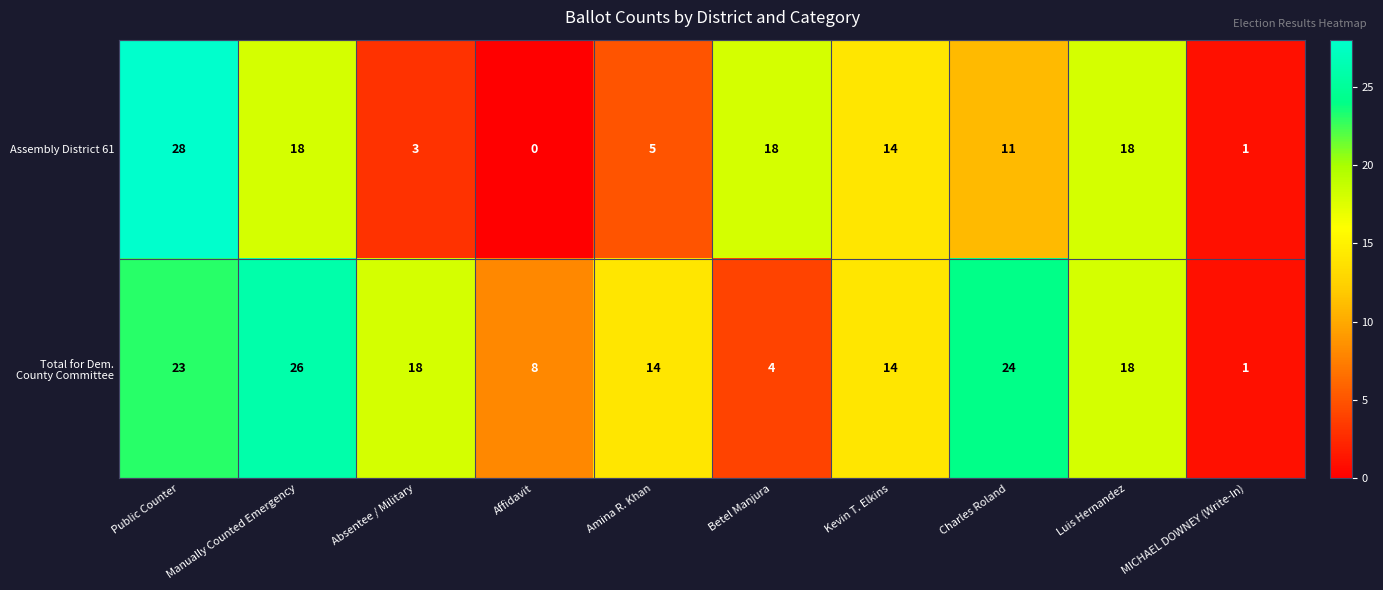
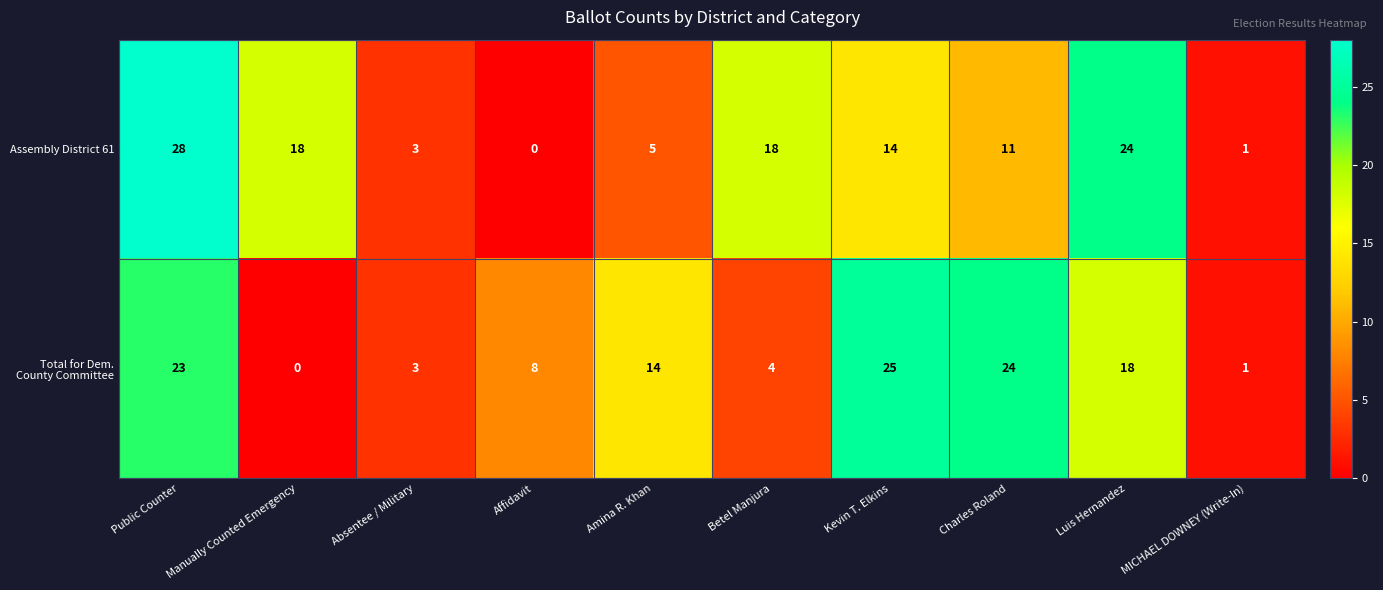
Assembly District 61, Luis Hernandez: 18 -> 24
Total for Dem. County Committee, Manually Counted Emergency: 26 -> 0
Total for Dem. County Committee, Absentee / Military: 18 -> 3
Total for Dem. County Committee, Kevin T. Elkins: 14 -> 25
